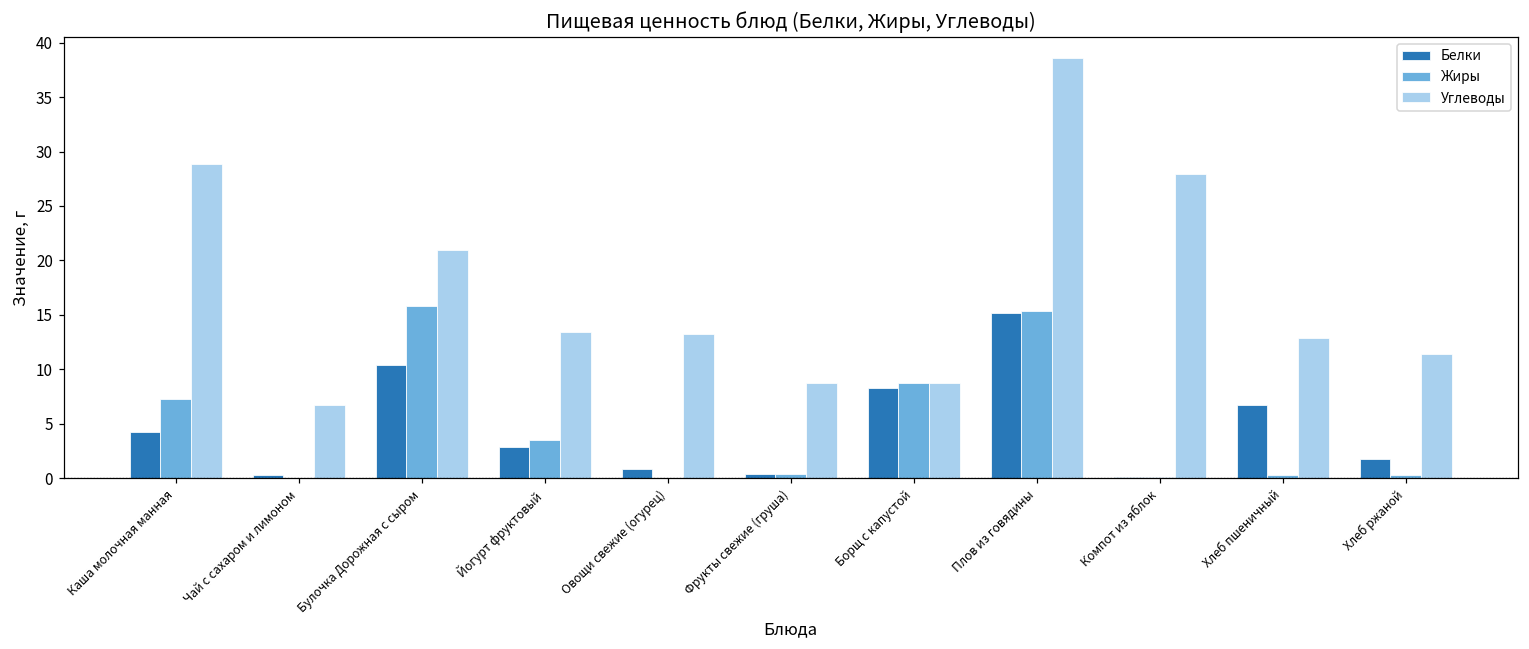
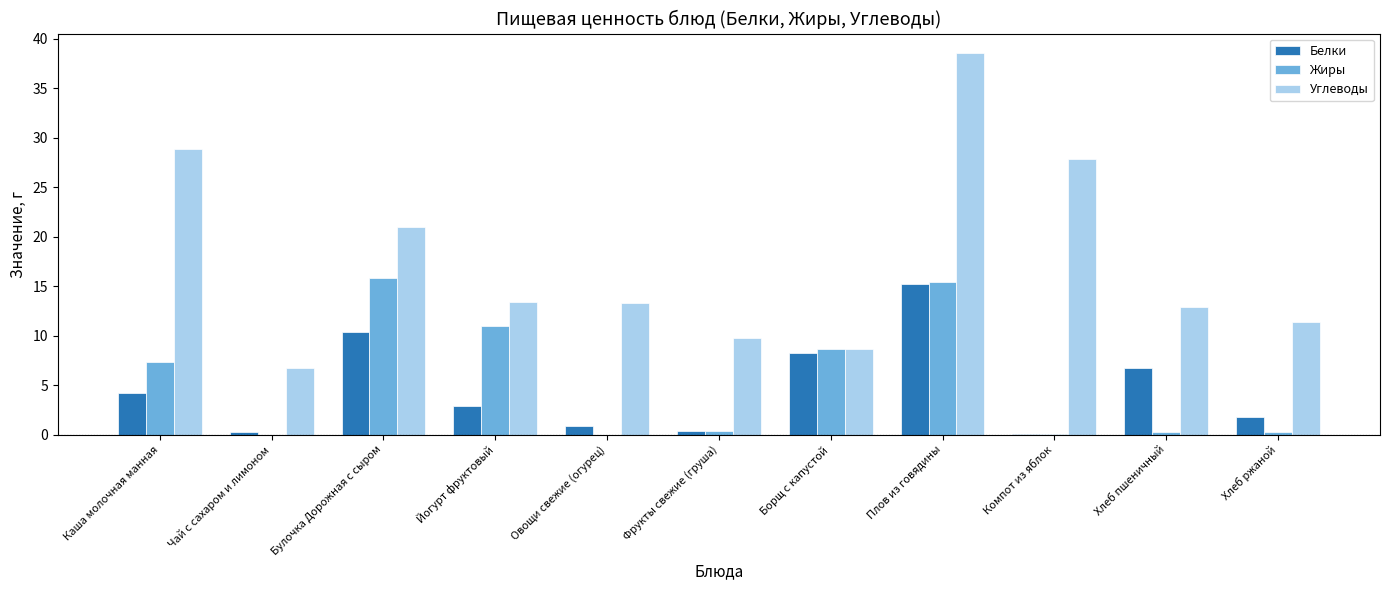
Жиры, Йогурт фруктовый: 4 -> 11
Углеводы, Фрукты свежие (груша): 9 -> 10
